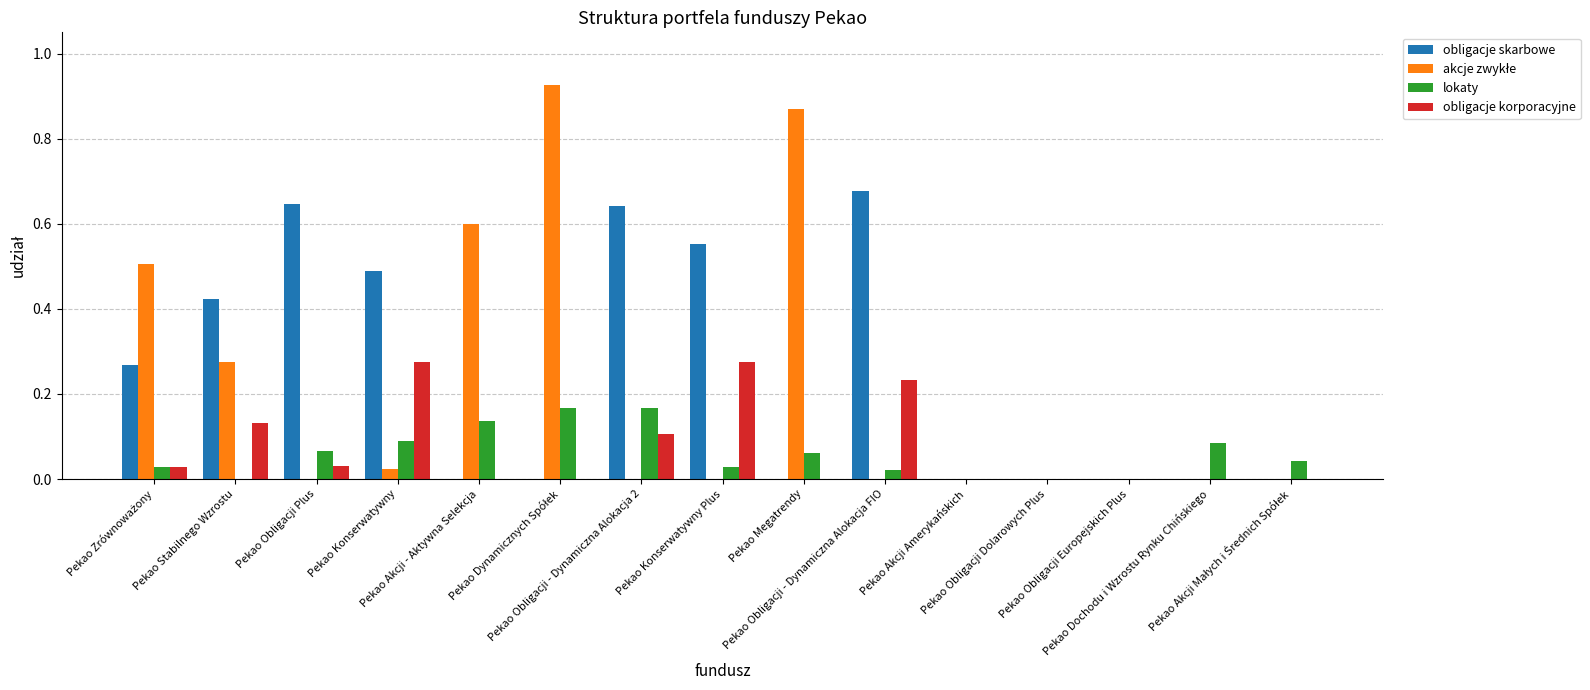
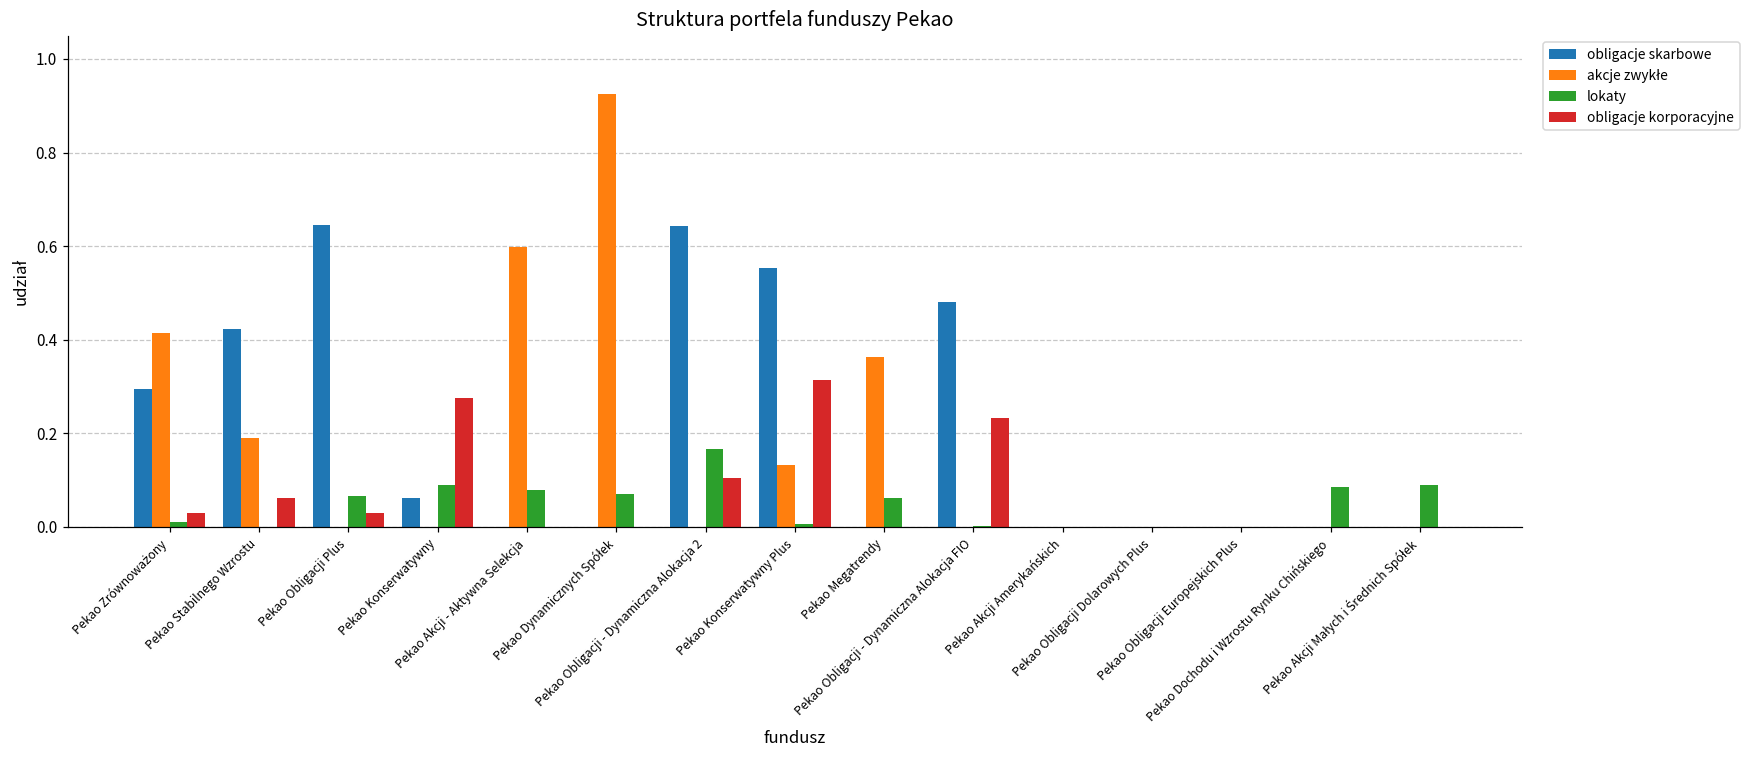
obligacje skarbowe, Pekao Zrównoważony: 0.27 -> 0.29
akcje zwykłe, Pekao Zrównoważony: 0.51 -> 0.41
lokaty, Pekao Zrównoważony: 0.03 -> 0.01
akcje zwykłe, Pekao Stabilnego Wzrostu: 0.28 -> 0.19
obligacje korporacyjne, Pekao Stabilnego Wzrostu: 0.13 -> 0.06
obligacje skarbowe, Pekao Konserwatywny: 0.49 -> 0.06
akcje zwykłe, Pekao Konserwatywny: 0.02 -> 0.00
lokaty, Pekao Akcji - Aktywna Selekcja: 0.14 -> 0.08
lokaty, Pekao Dynamicznych Spółek: 0.17 -> 0.07
akcje zwykłe, Pekao Konserwatywny Plus: 0.00 -> 0.13
lokaty, Pekao Konserwatywny Plus: 0.03 -> 0.01
obligacje korporacyjne, Pekao Konserwatywny Plus: 0.27 -> 0.31
akcje zwykłe, Pekao Megatrendy: 0.87 -> 0.36
obligacje skarbowe, Pekao Obligacji - Dynamiczna Alokacja FIO: 0.68 -> 0.48
lokaty, Pekao Obligacji - Dynamiczna Alokacja FIO: 0.02 -> 0.00
lokaty, Pekao Akcji Małych i Średnich Spółek: 0.04 -> 0.09
